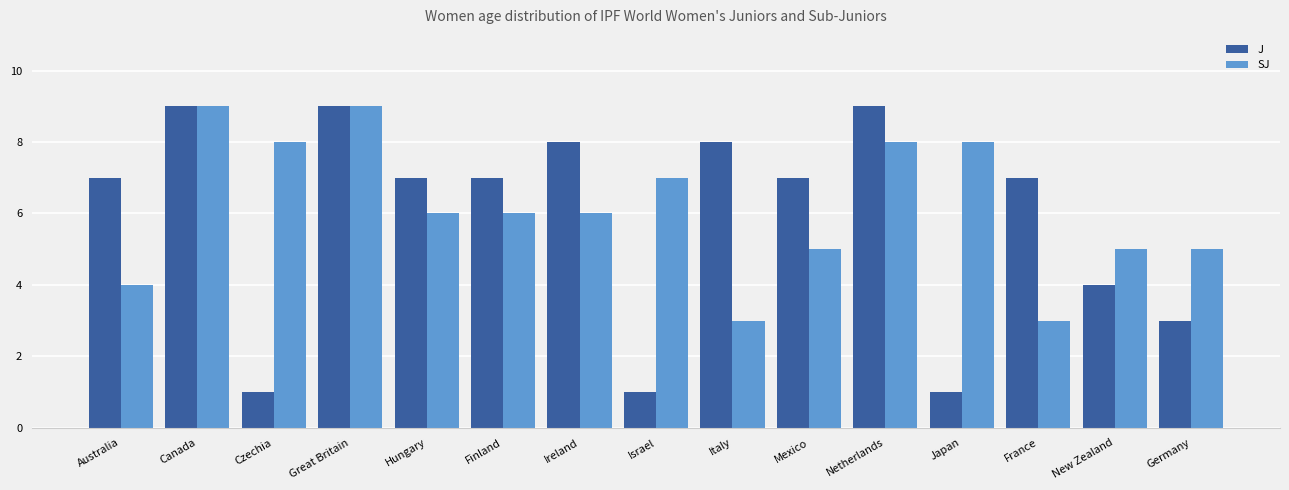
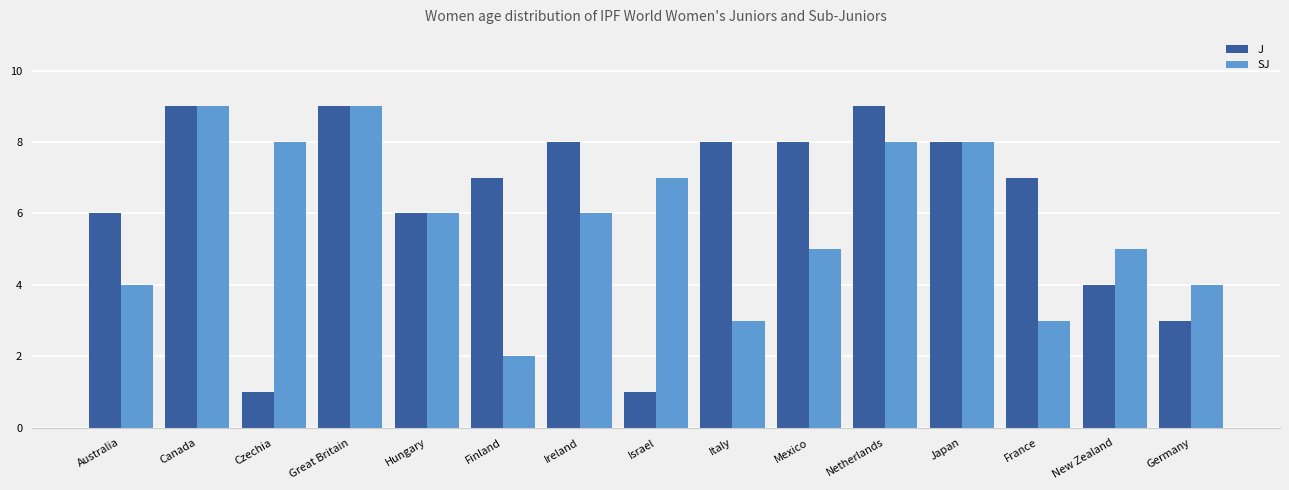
J, Australia: 7 -> 6
J, Hungary: 7 -> 6
SJ, Finland: 6 -> 2
J, Mexico: 7 -> 8
J, Japan: 1 -> 8
SJ, Germany: 5 -> 4
